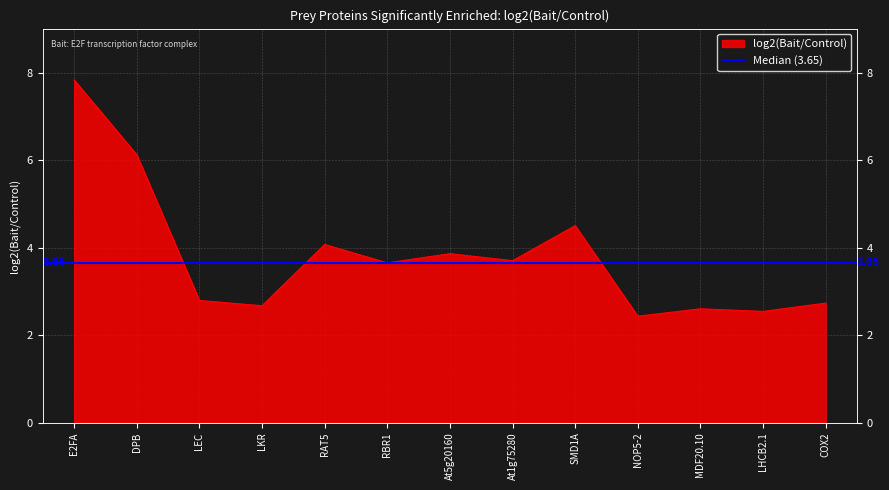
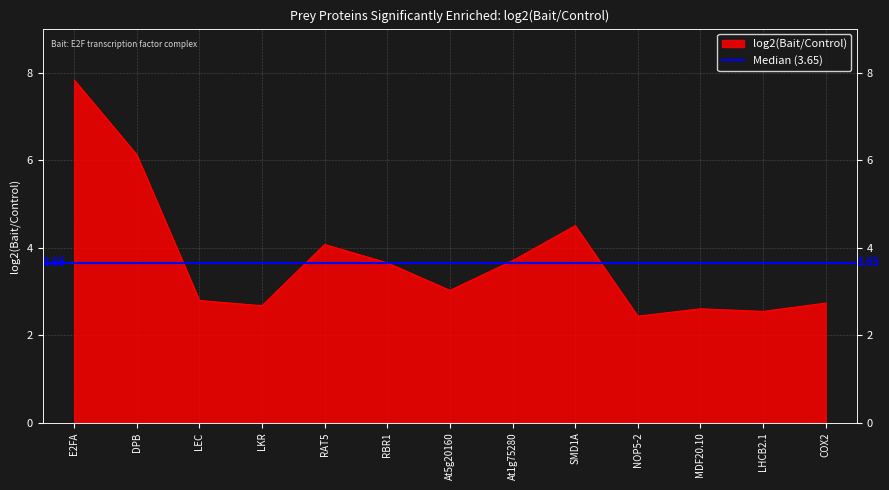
At5g20160: 3.9 -> 3.0
